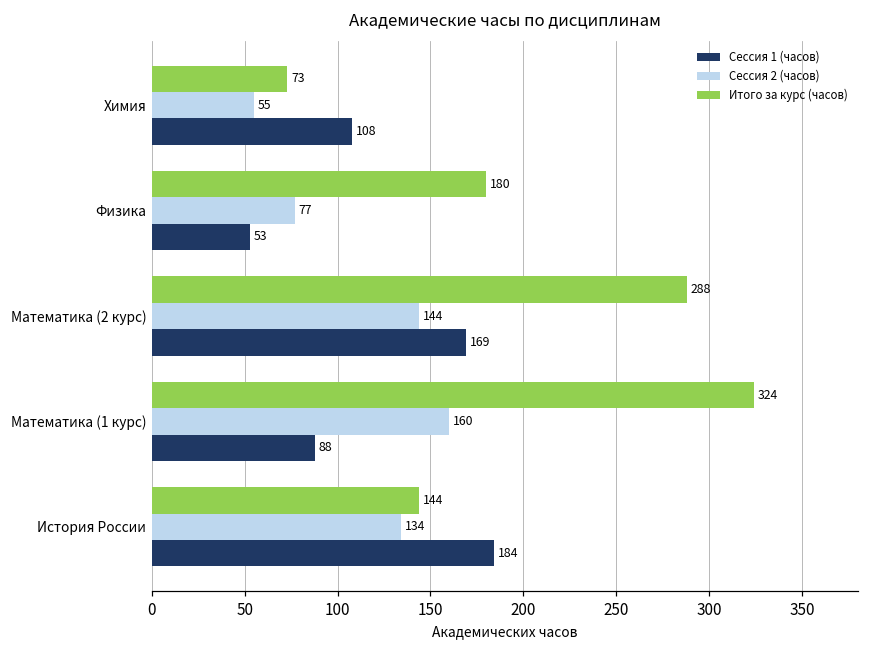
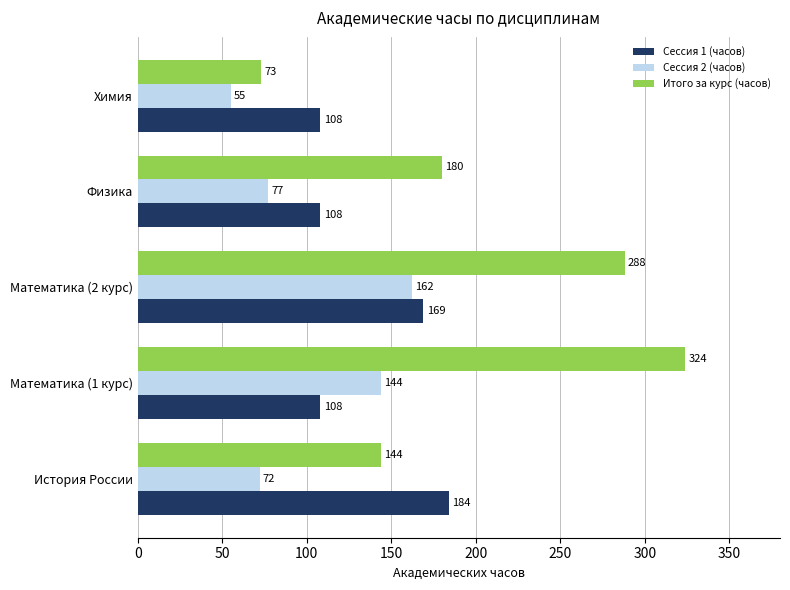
Сессия 1 (часов), Физика: 53 -> 108
Сессия 2 (часов), Математика (2 курс): 144 -> 162
Сессия 2 (часов), Математика (1 курс): 160 -> 144
Сессия 1 (часов), Математика (1 курс): 88 -> 108
Сессия 2 (часов), История России: 134 -> 72
